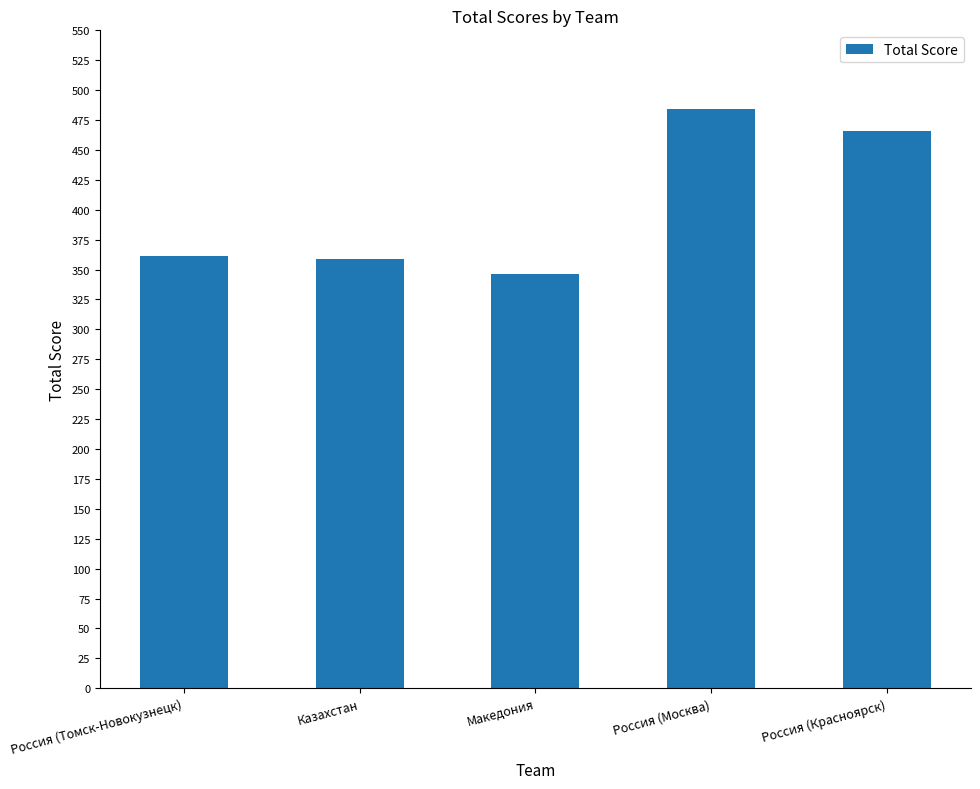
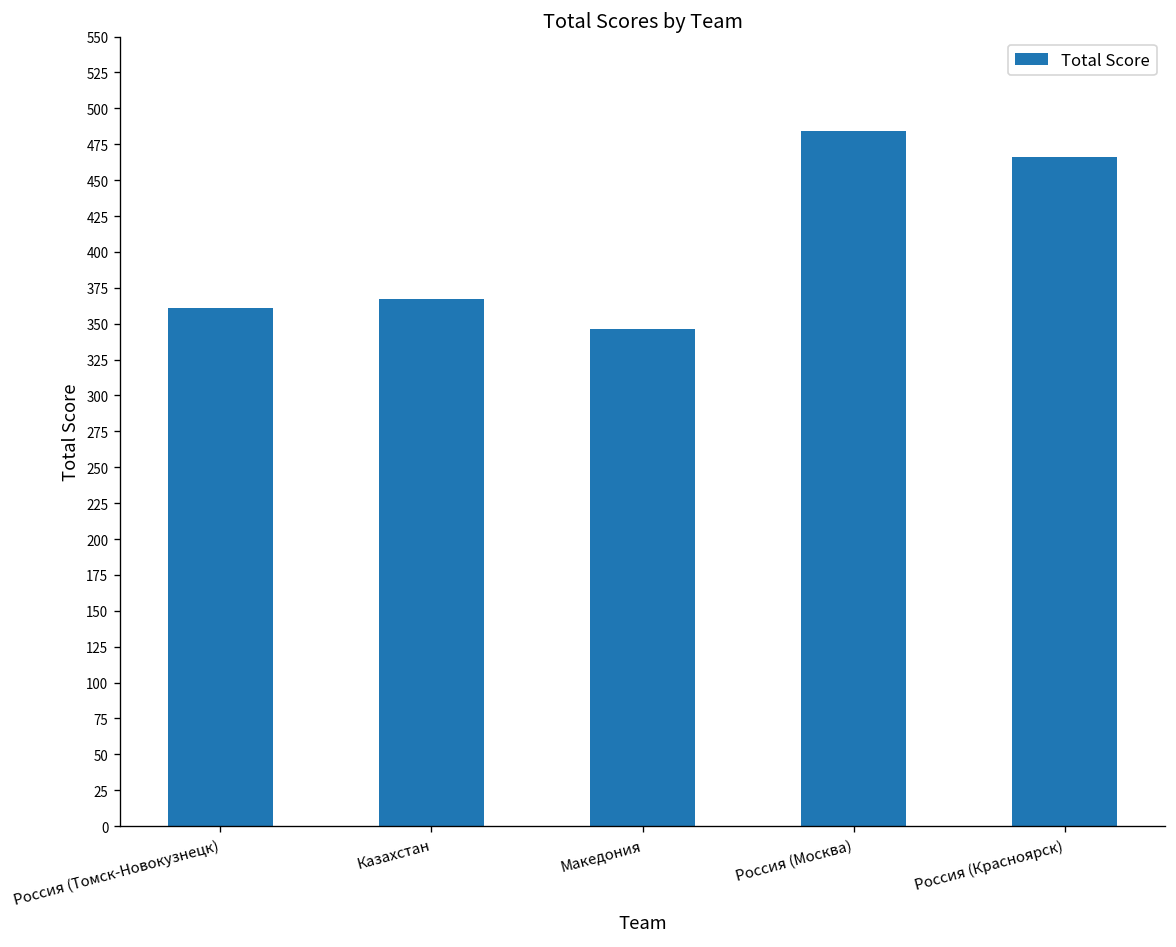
Казахстан: 359 -> 367
